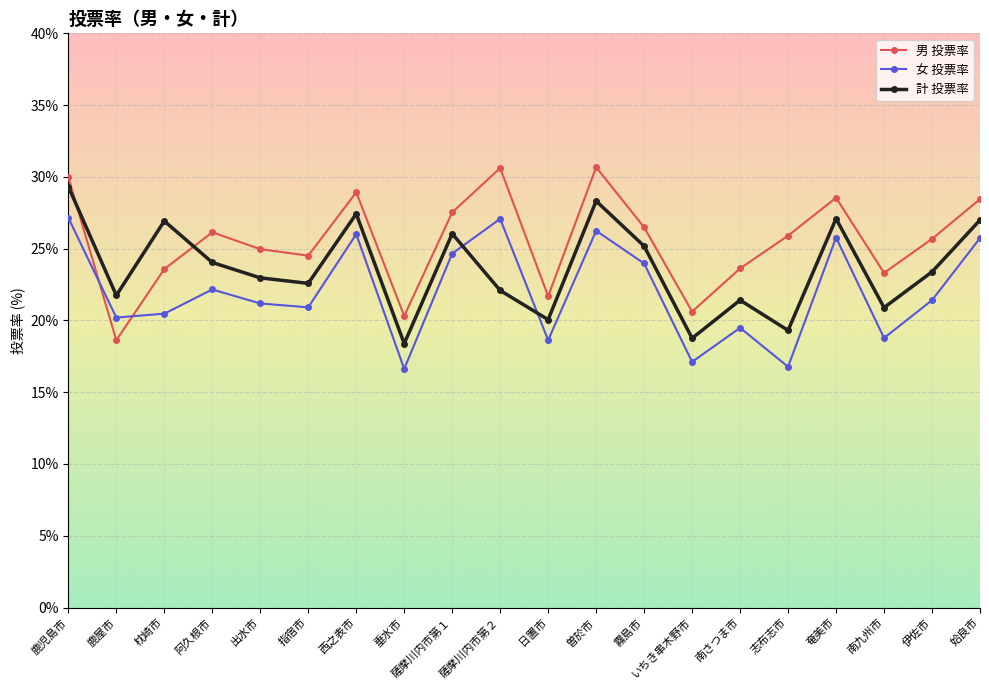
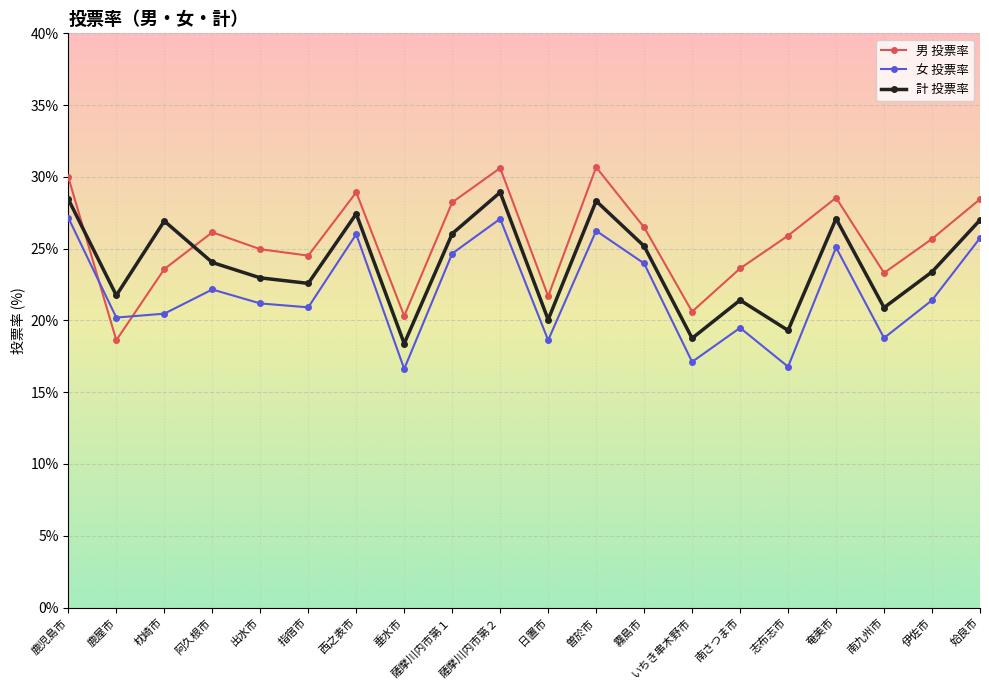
計 投票率, 鹿児島市: 29.3% -> 28.4%
男 投票率, 薩摩川内市第１: 27.5% -> 28.2%
計 投票率, 薩摩川内市第２: 22.1% -> 28.9%
女 投票率, 奄美市: 25.8% -> 25.1%
